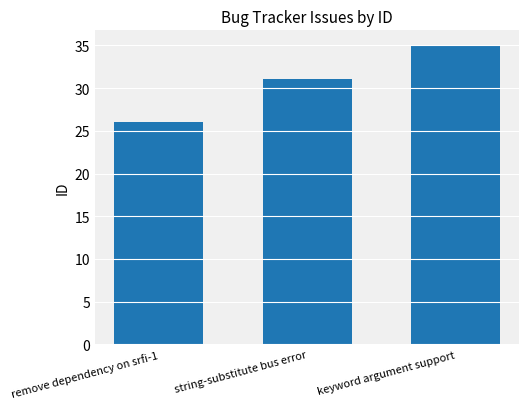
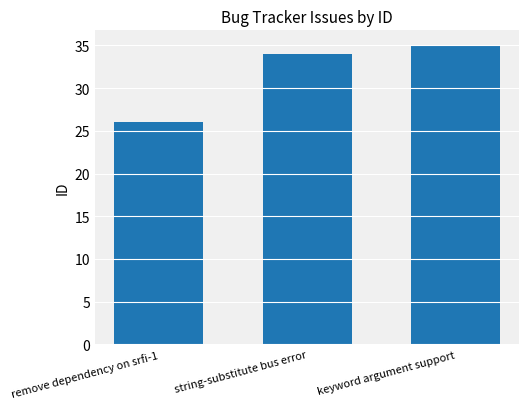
string-substitute bus error: 31 -> 34
